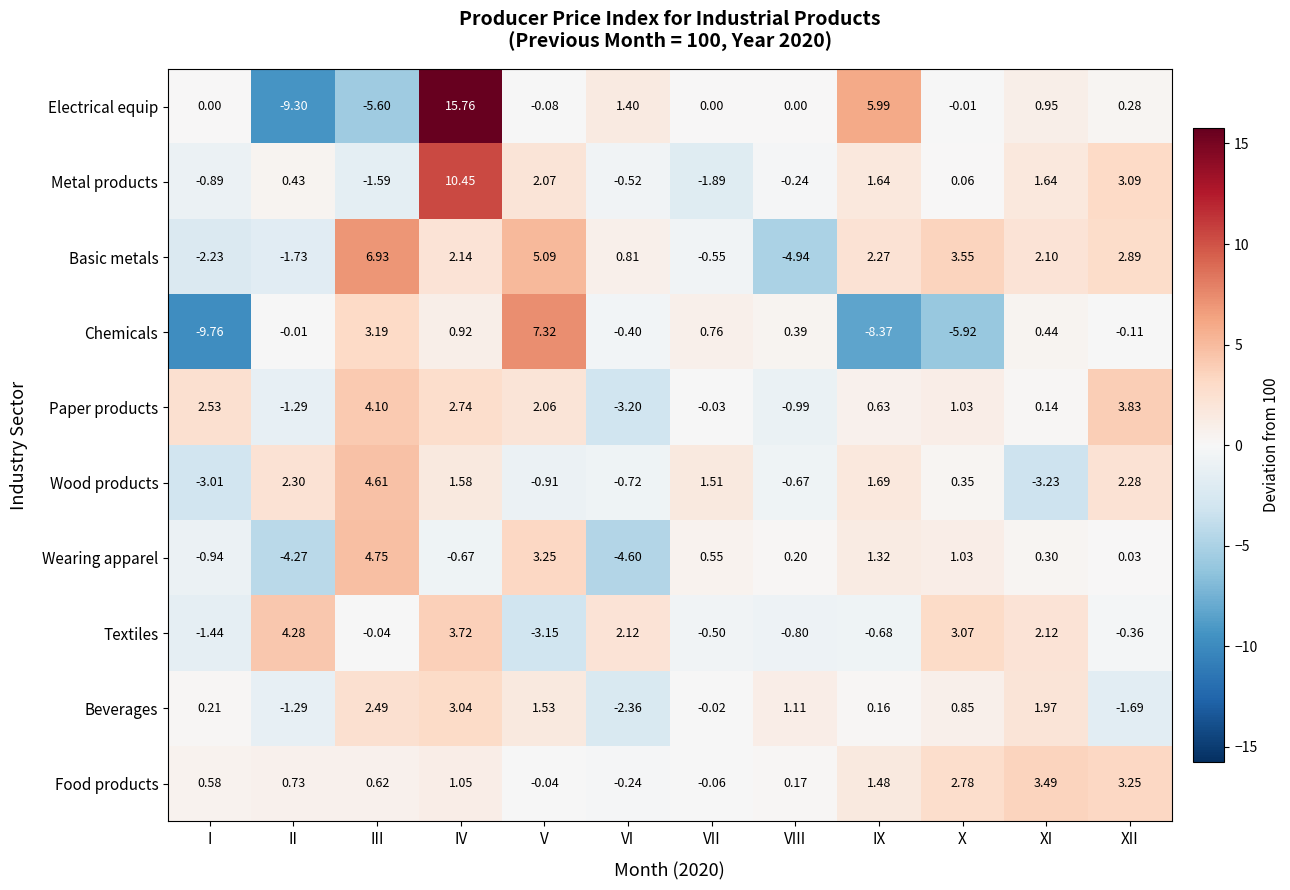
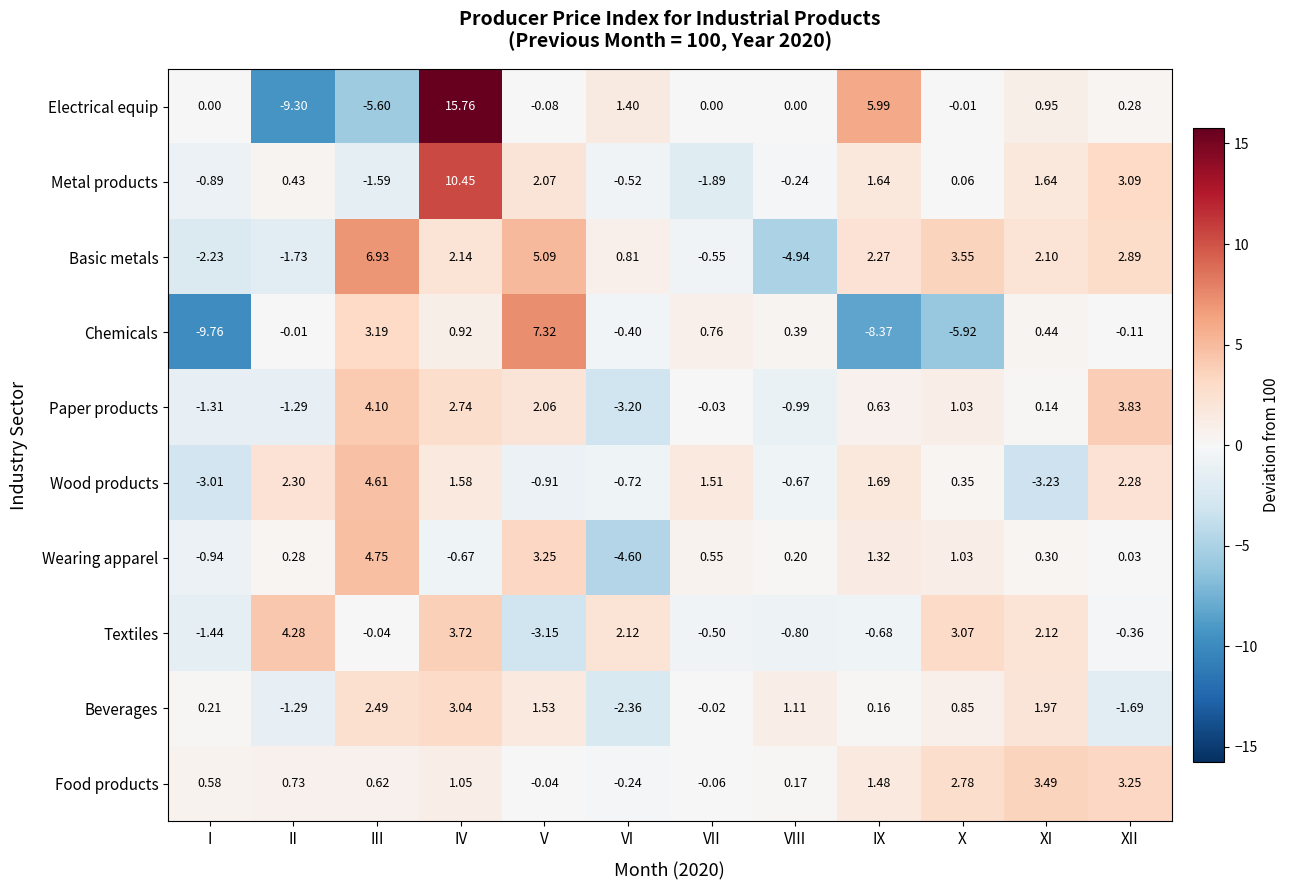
Paper products, I: 2.53 -> -1.31
Wearing apparel, II: -4.27 -> 0.28
